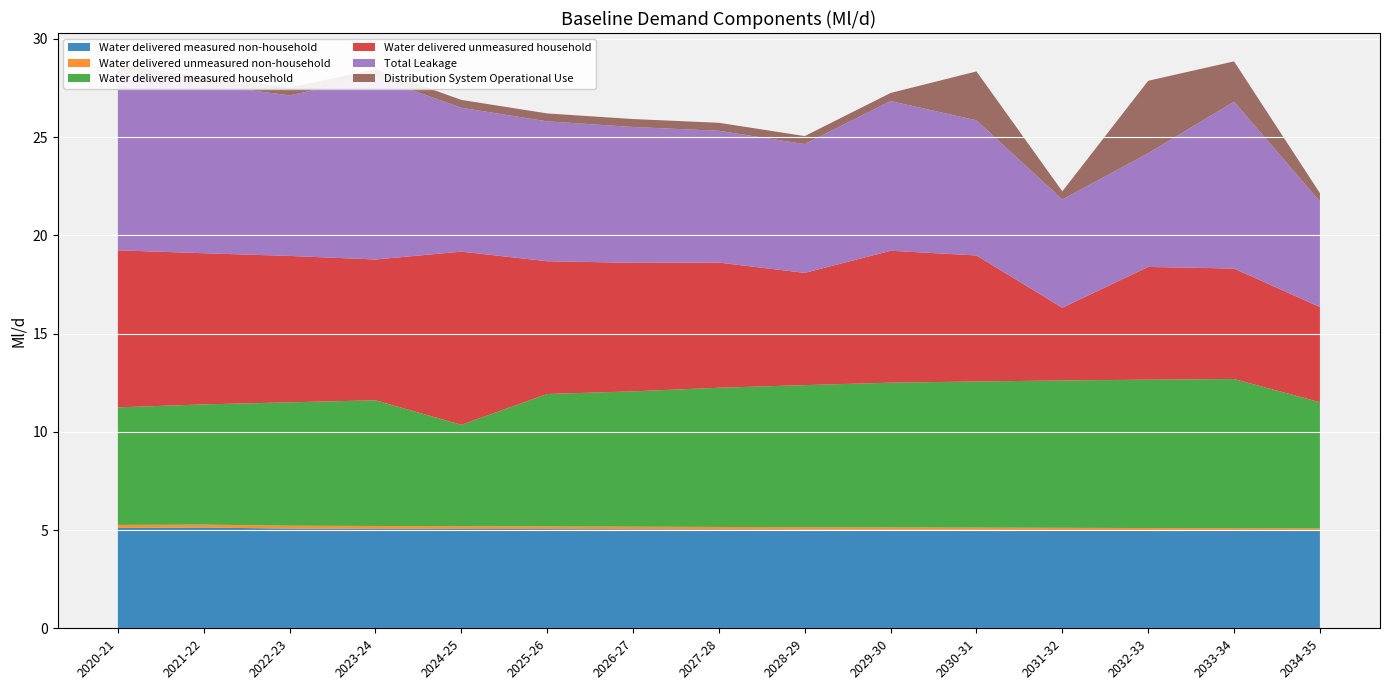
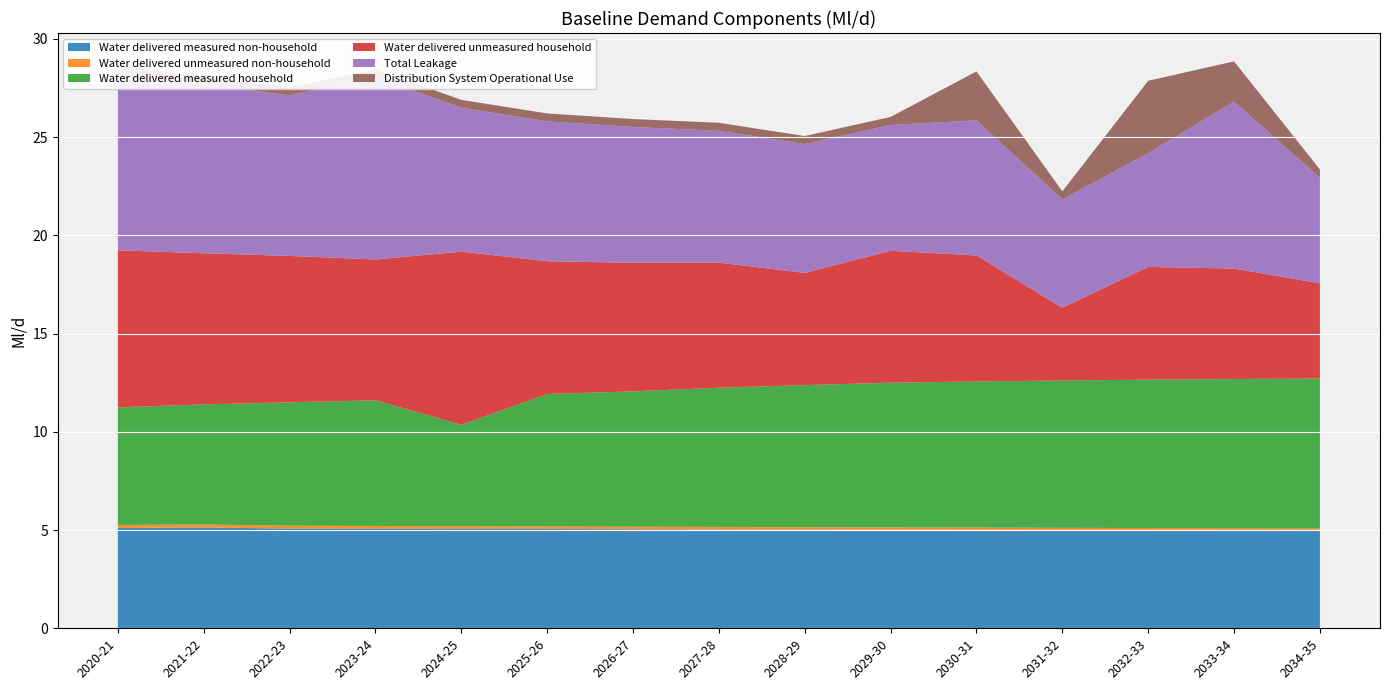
Total Leakage, 2029-30: 7.6 -> 6.4
Water delivered measured household, 2034-35: 6.4 -> 7.6
